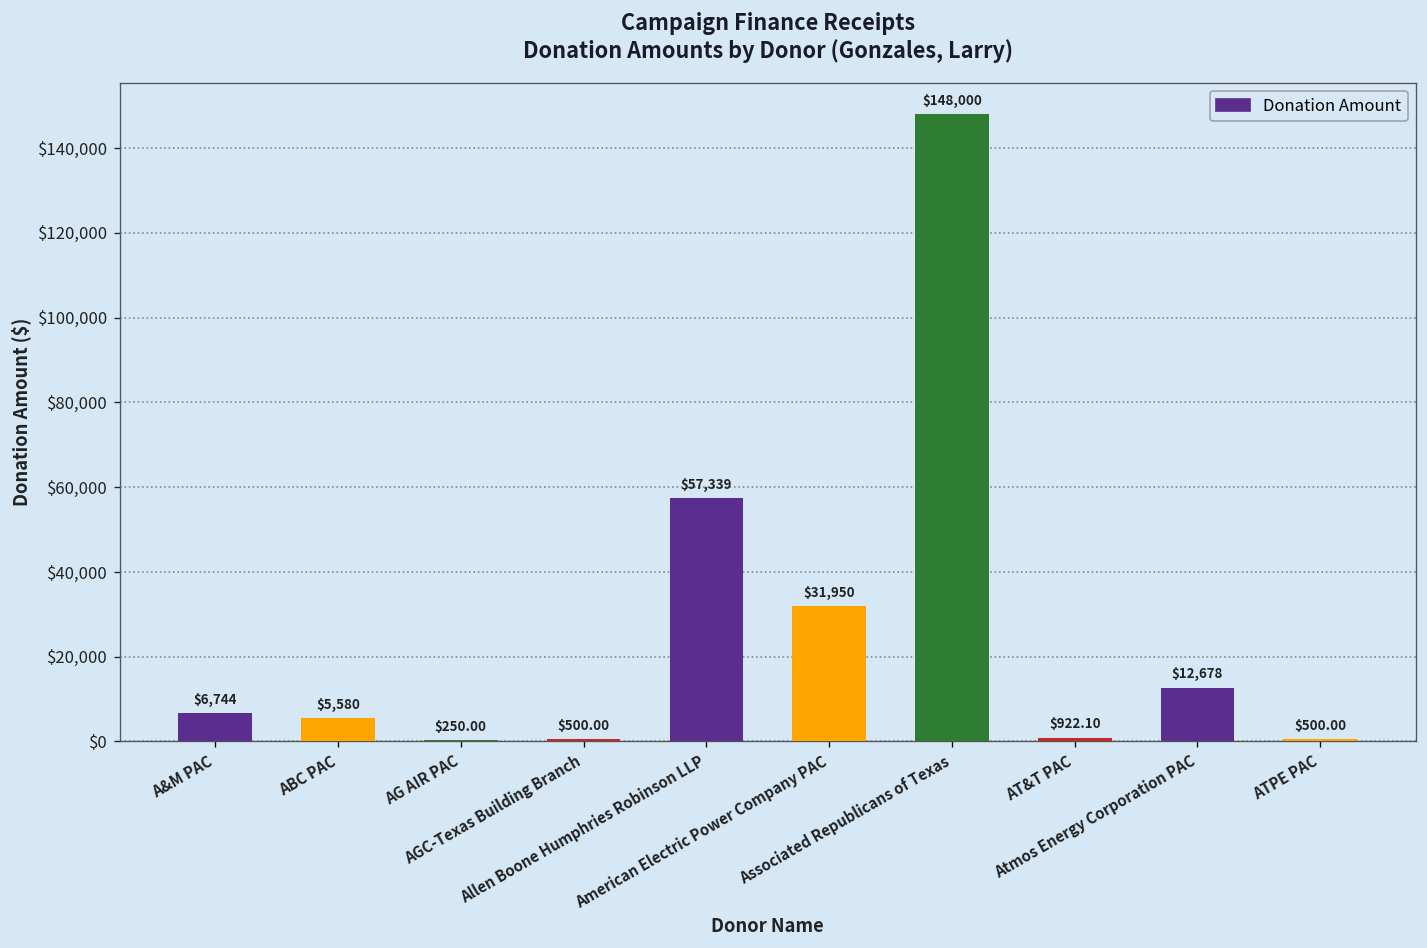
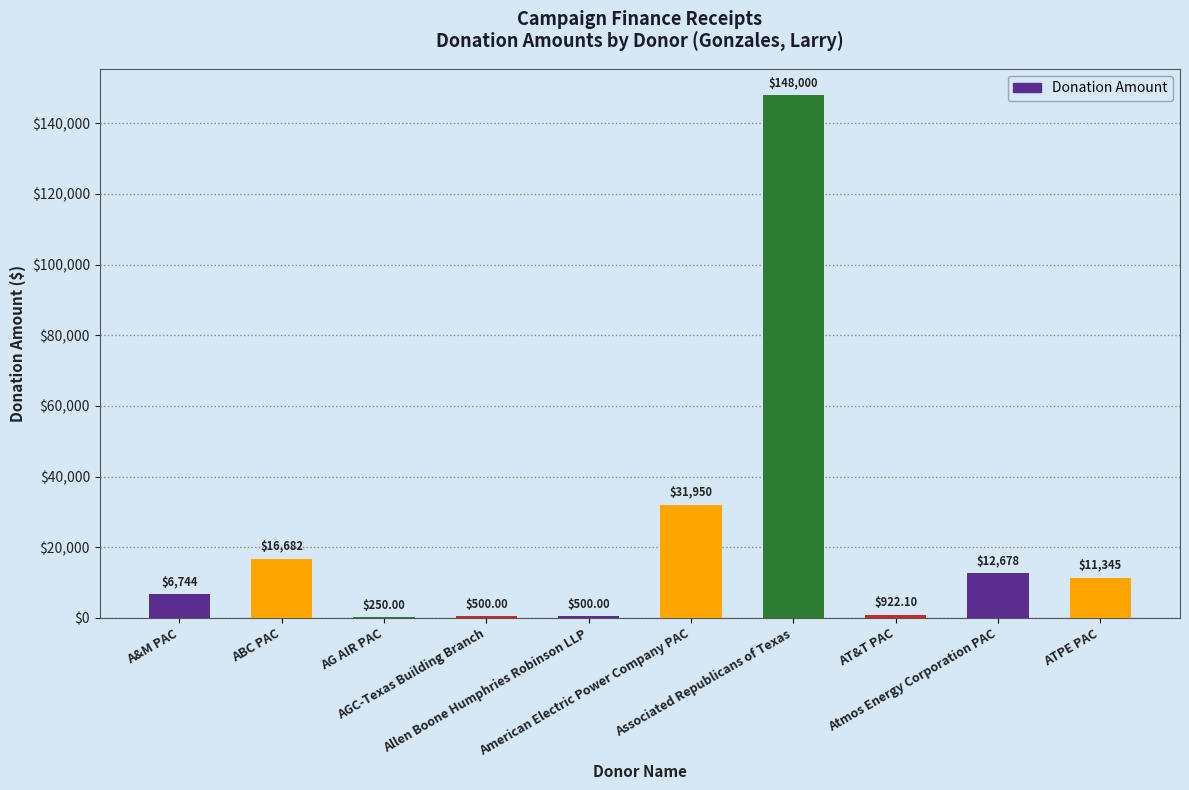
ABC PAC: $5,580 -> $16,682
Allen Boone Humphries Robinson LLP: $57,339 -> $500.00
ATPE PAC: $500.00 -> $11,345
